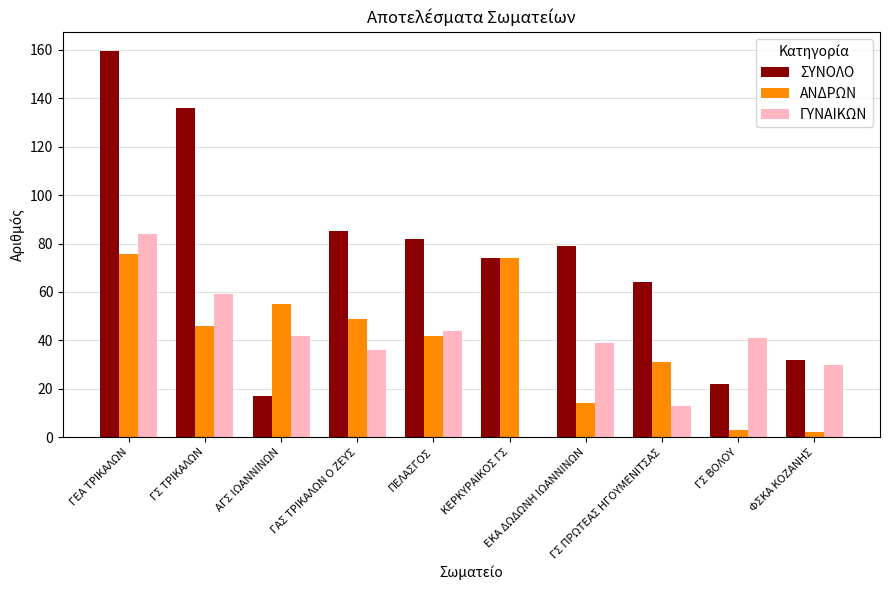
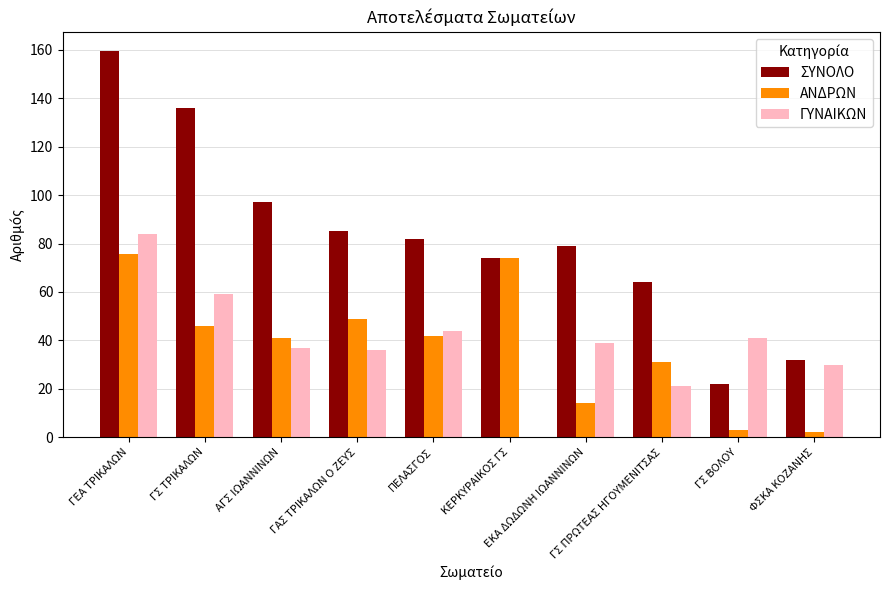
ΣΥΝΟΛΟ, ΑΓΣ ΙΩΑΝΝΙΝΩΝ: 17 -> 97
ΑΝΔΡΩΝ, ΑΓΣ ΙΩΑΝΝΙΝΩΝ: 55 -> 41
ΓΥΝΑΙΚΩΝ, ΑΓΣ ΙΩΑΝΝΙΝΩΝ: 42 -> 37
ΓΥΝΑΙΚΩΝ, ΓΣ ΠΡΩΤΕΑΣ ΗΓΟΥΜΕΝΙΤΣΑΣ: 13 -> 21
